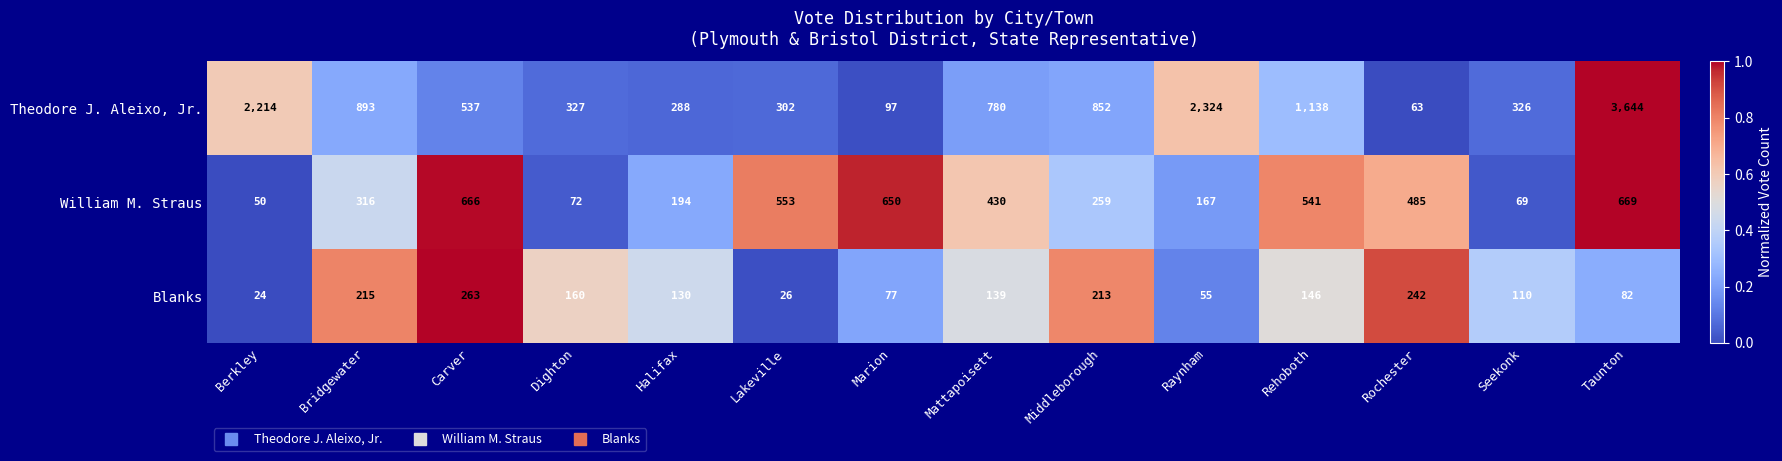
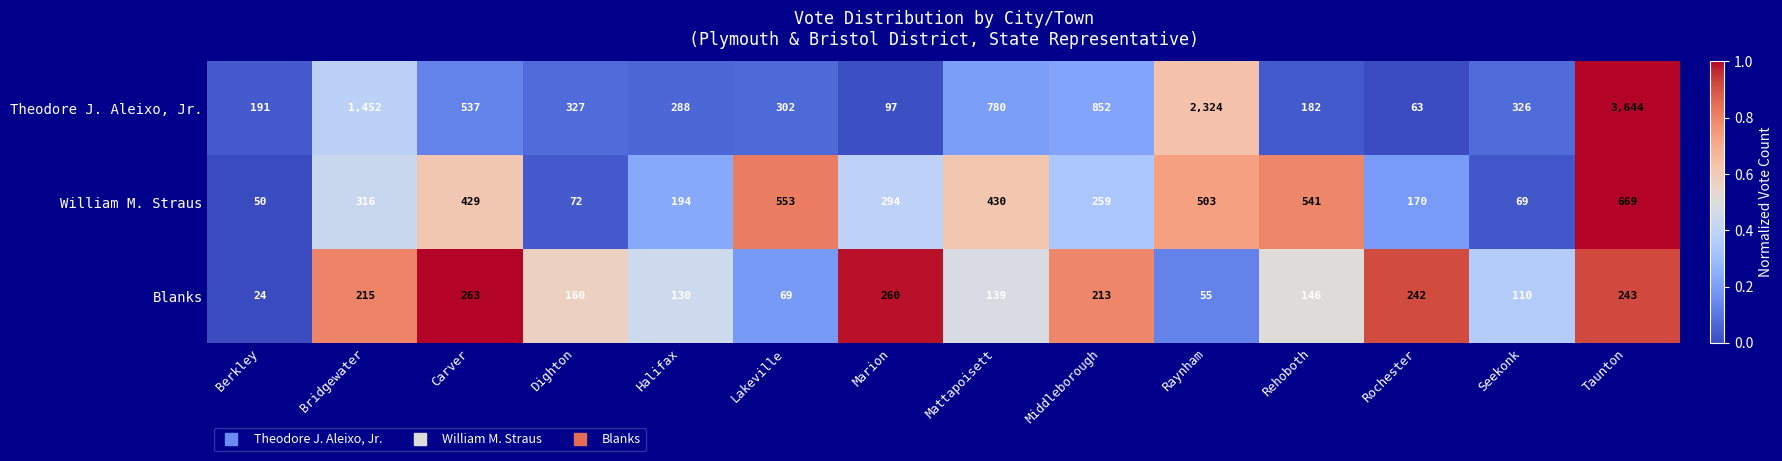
Theodore J. Aleixo, Jr., Berkley: 2,214 -> 191
Theodore J. Aleixo, Jr., Bridgewater: 893 -> 1,452
Theodore J. Aleixo, Jr., Rehoboth: 1,138 -> 182
William M. Straus, Carver: 666 -> 429
William M. Straus, Marion: 650 -> 294
William M. Straus, Raynham: 167 -> 503
William M. Straus, Rochester: 485 -> 170
Blanks, Lakeville: 26 -> 69
Blanks, Marion: 77 -> 260
Blanks, Taunton: 82 -> 243
